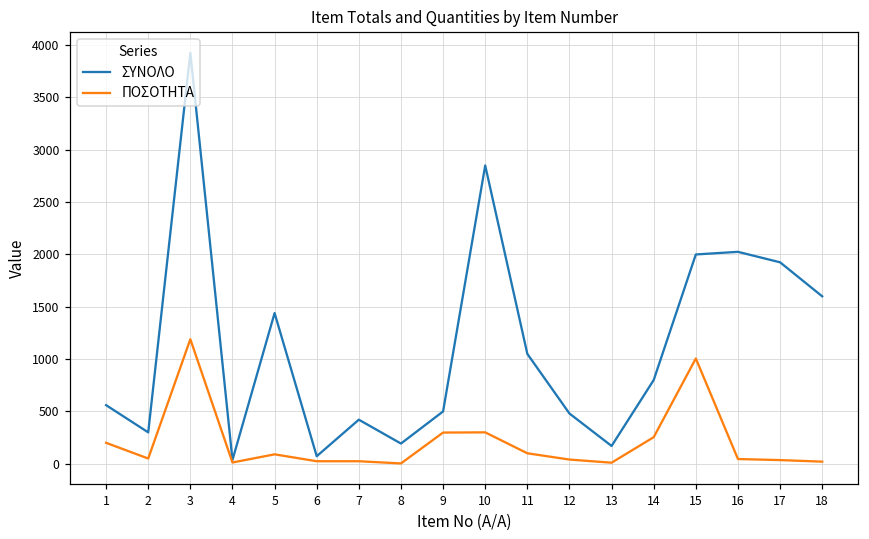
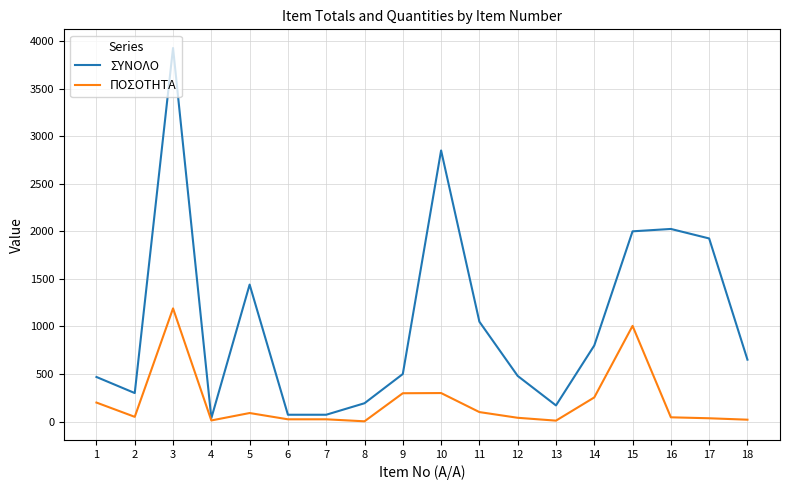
ΣΥΝΟΛΟ, 1: 600 -> 500
ΣΥΝΟΛΟ, 7: 400 -> 100
ΣΥΝΟΛΟ, 18: 1600 -> 700
